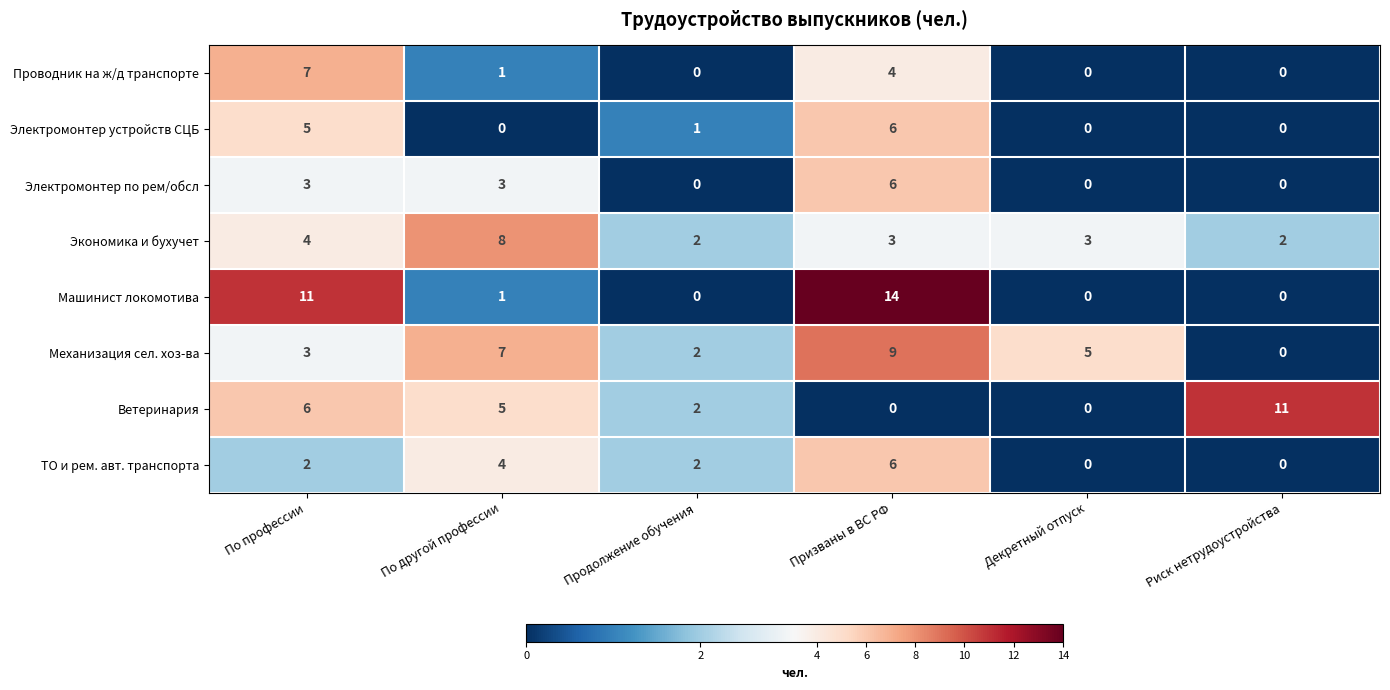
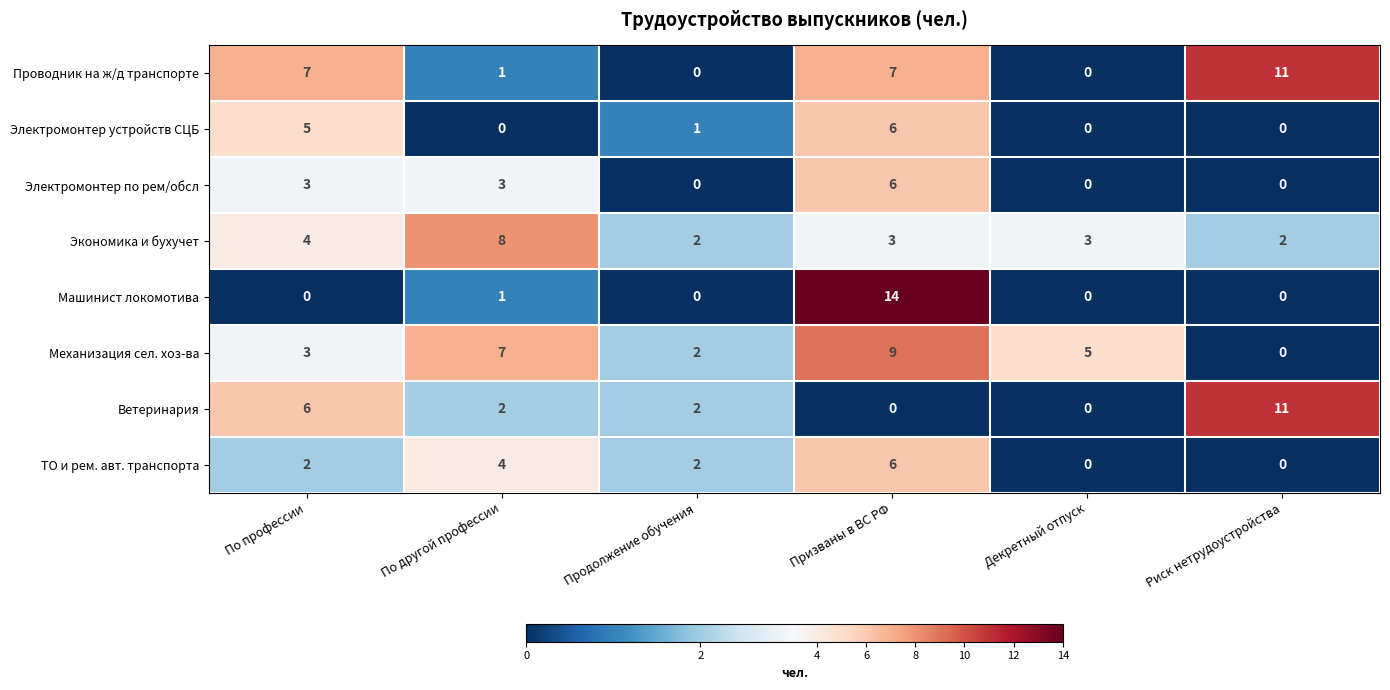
Проводник на ж/д транспорте, Призваны в ВС РФ: 4 -> 7
Проводник на ж/д транспорте, Риск нетрудоустройства: 0 -> 11
Машинист локомотива, По профессии: 11 -> 0
Ветеринария, По другой профессии: 5 -> 2
